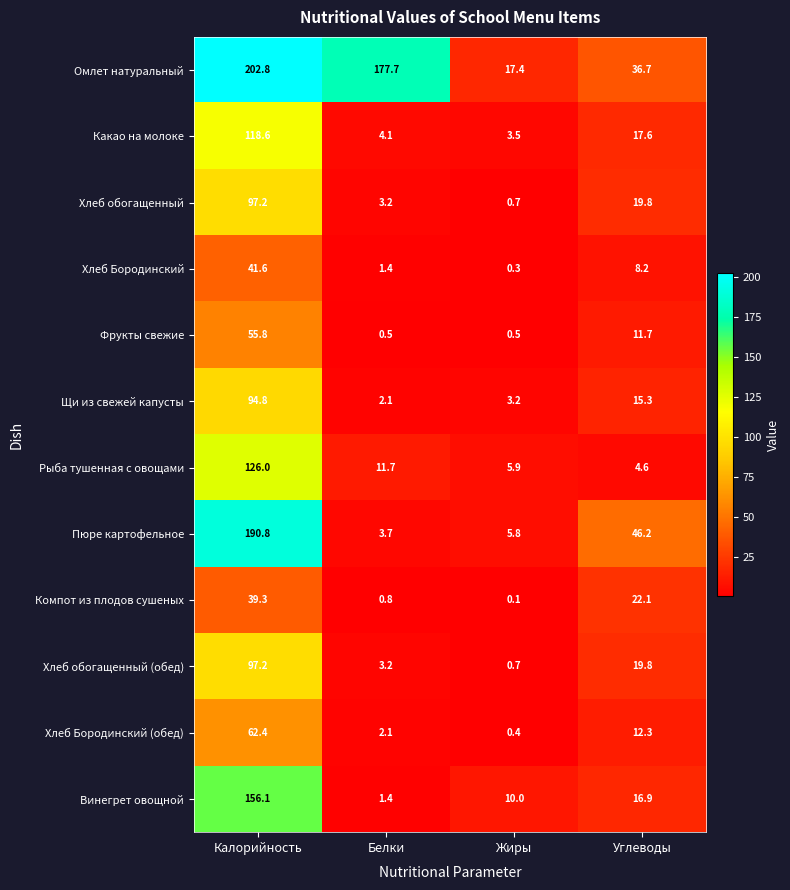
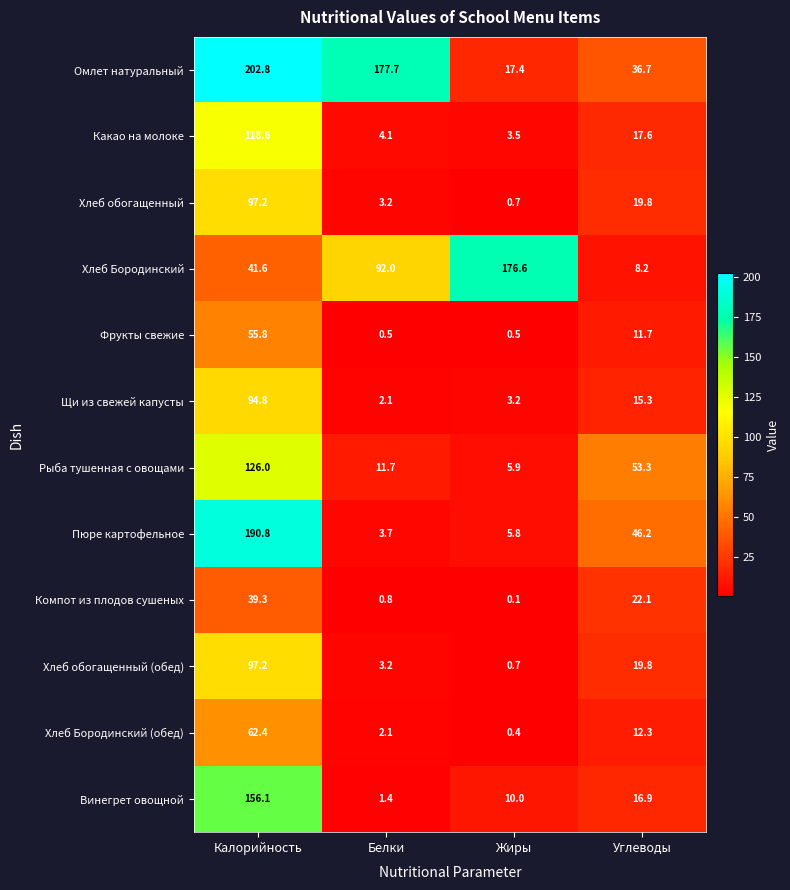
Хлеб Бородинский, Белки: 1.4 -> 92.0
Хлеб Бородинский, Жиры: 0.3 -> 176.6
Рыба тушенная с овощами, Углеводы: 4.6 -> 53.3
